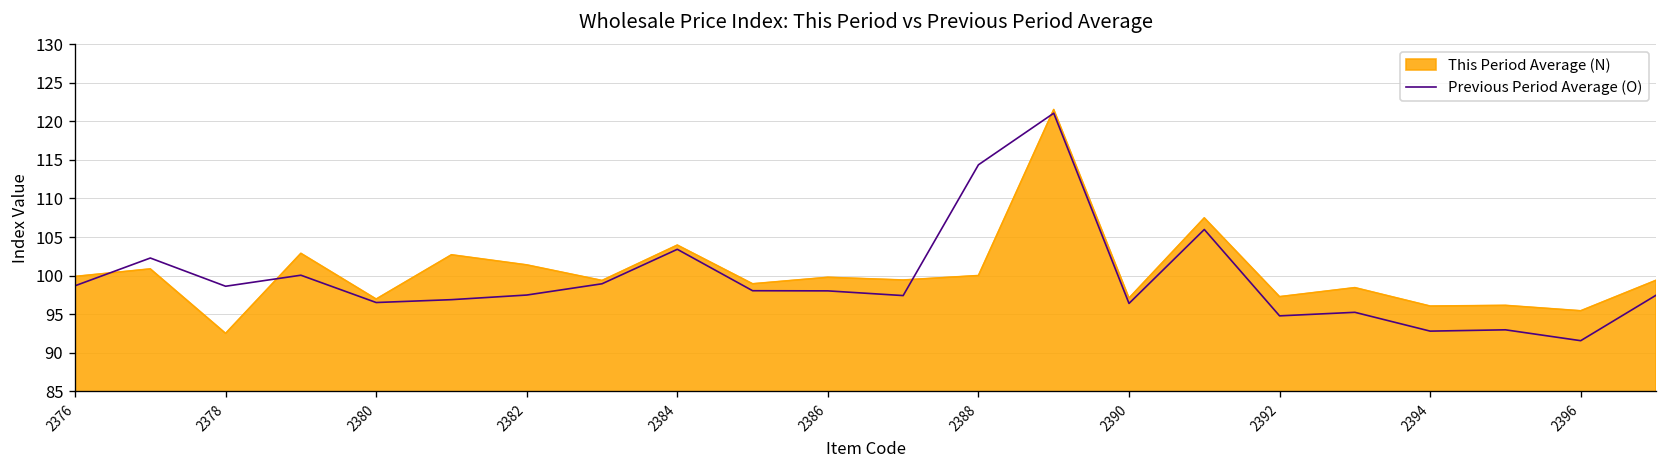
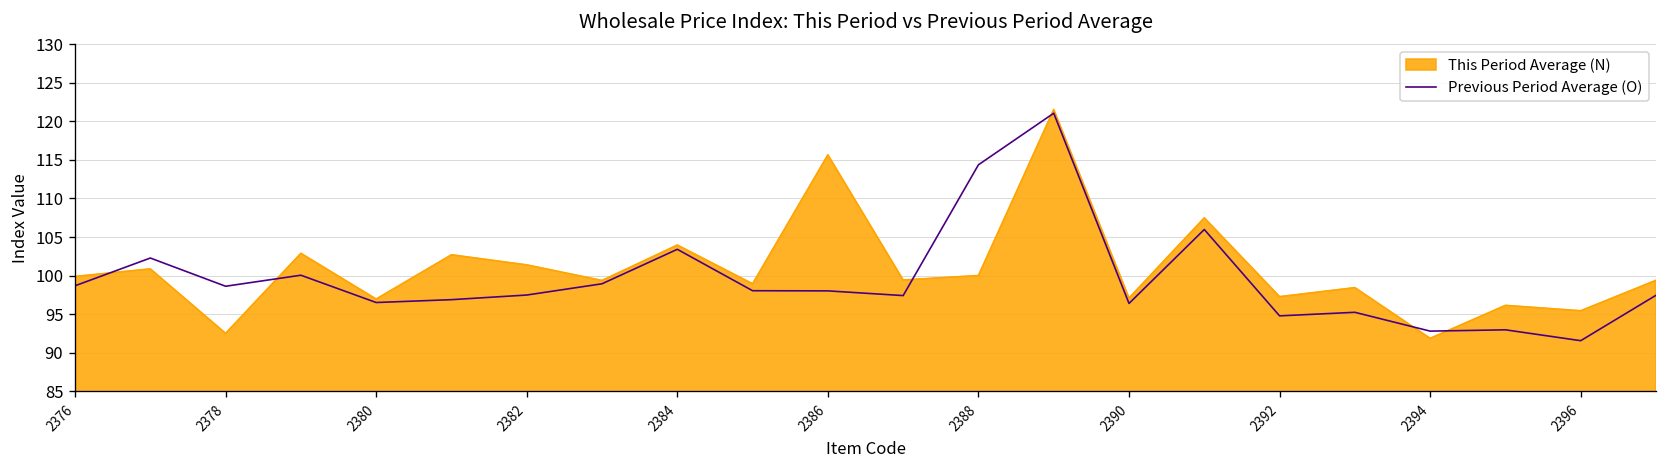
This Period Average (N), 2386: 100 -> 116
This Period Average (N), 2394: 96 -> 92
